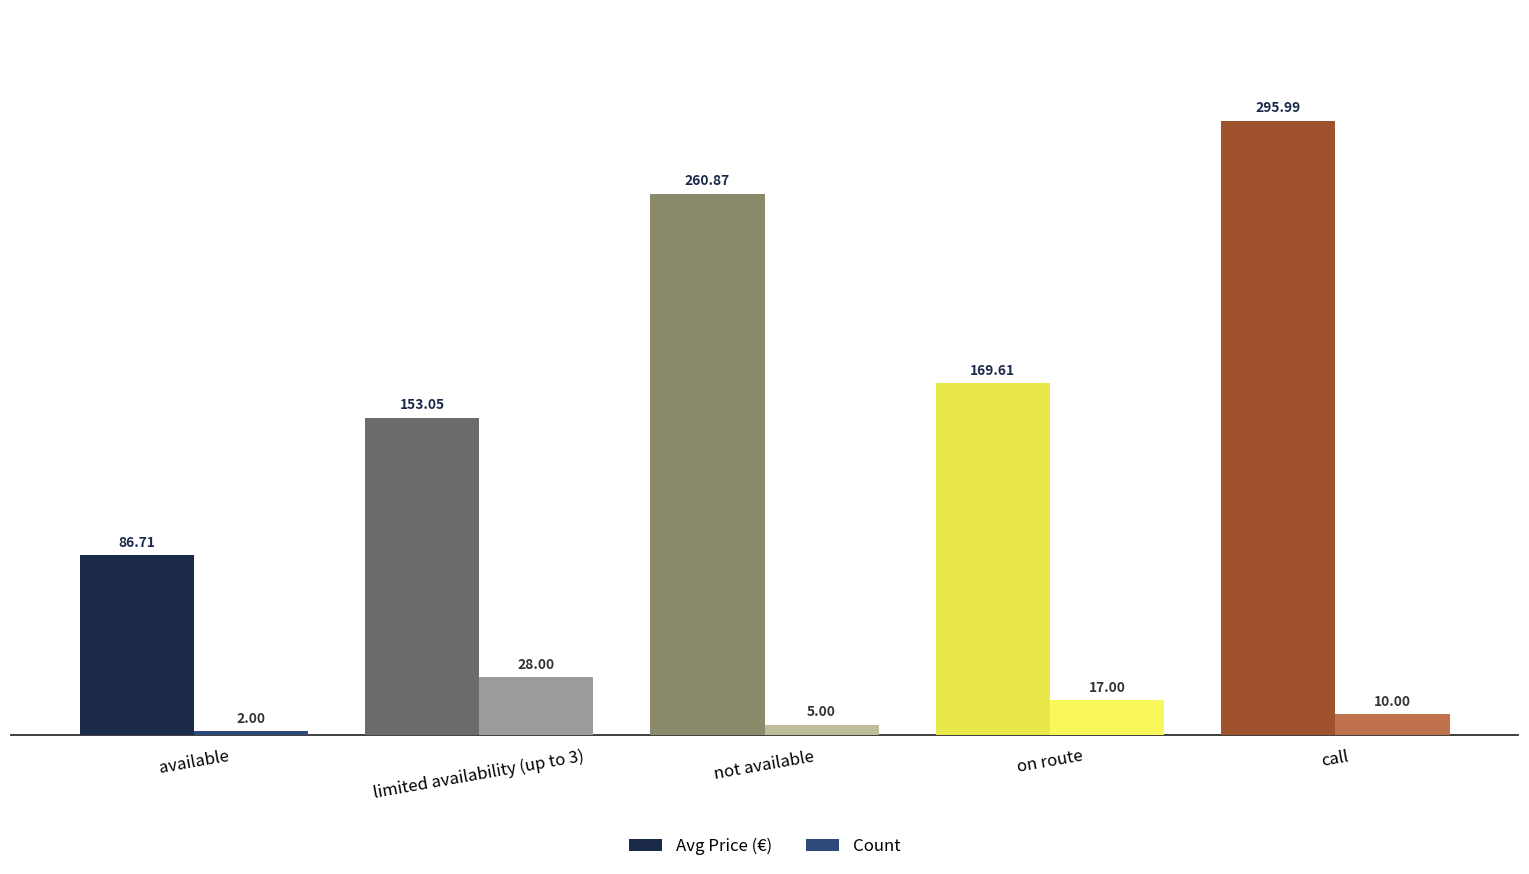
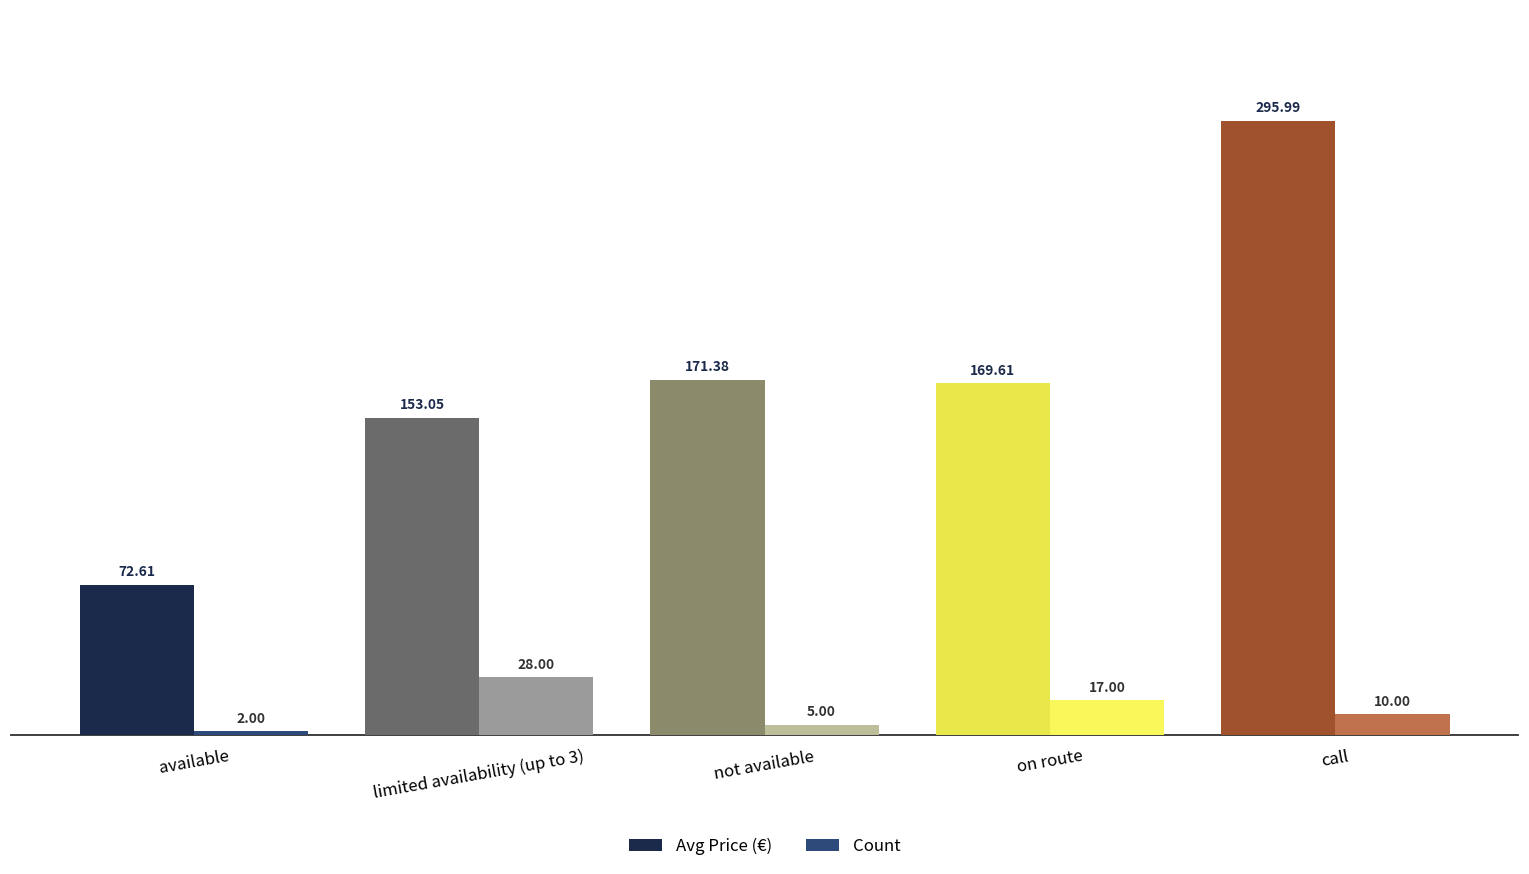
Avg Price (€), available: 86.71 -> 72.61
Avg Price (€), not available: 260.87 -> 171.38
